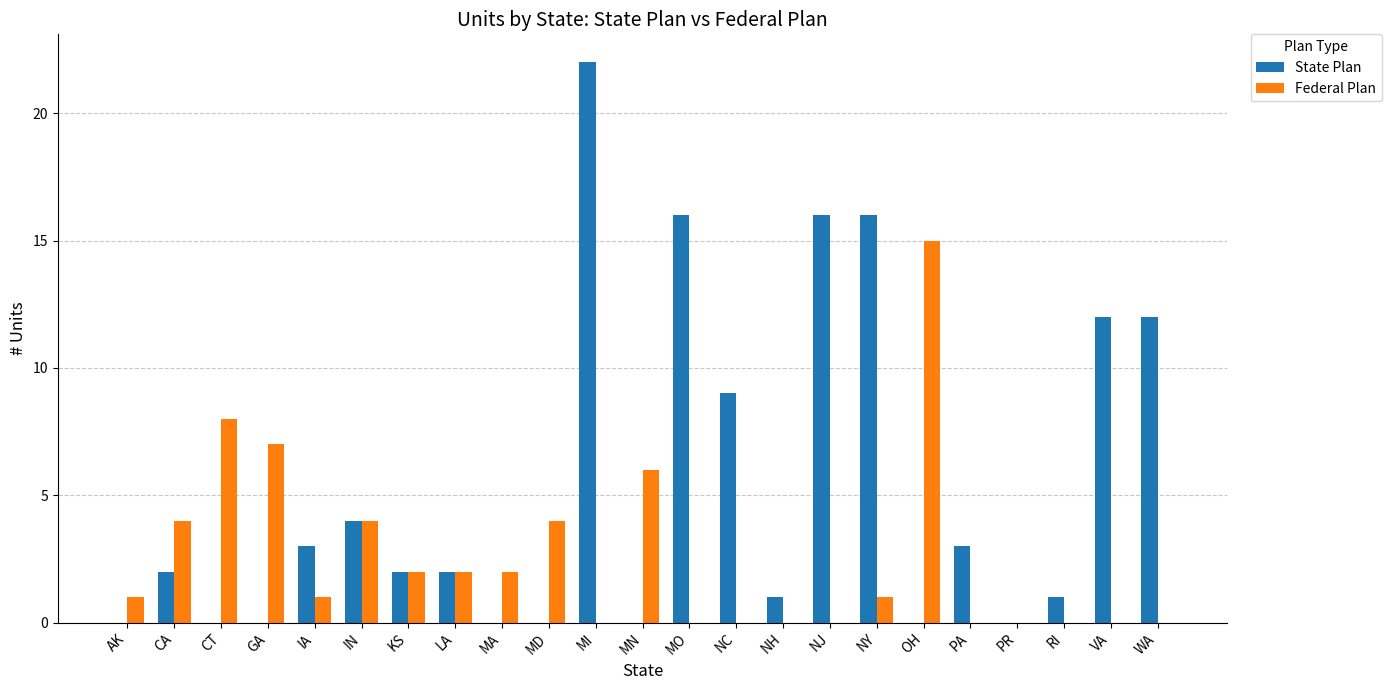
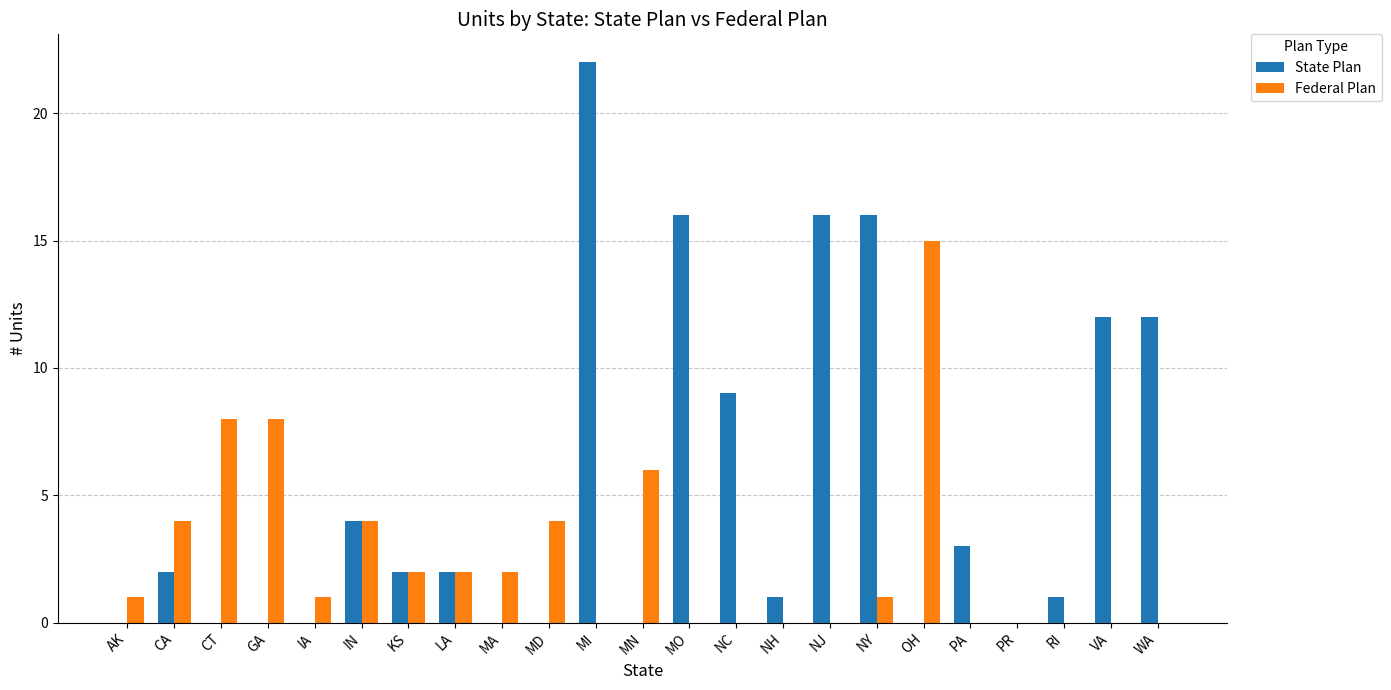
Federal Plan, GA: 7 -> 8
State Plan, IA: 3 -> 0
